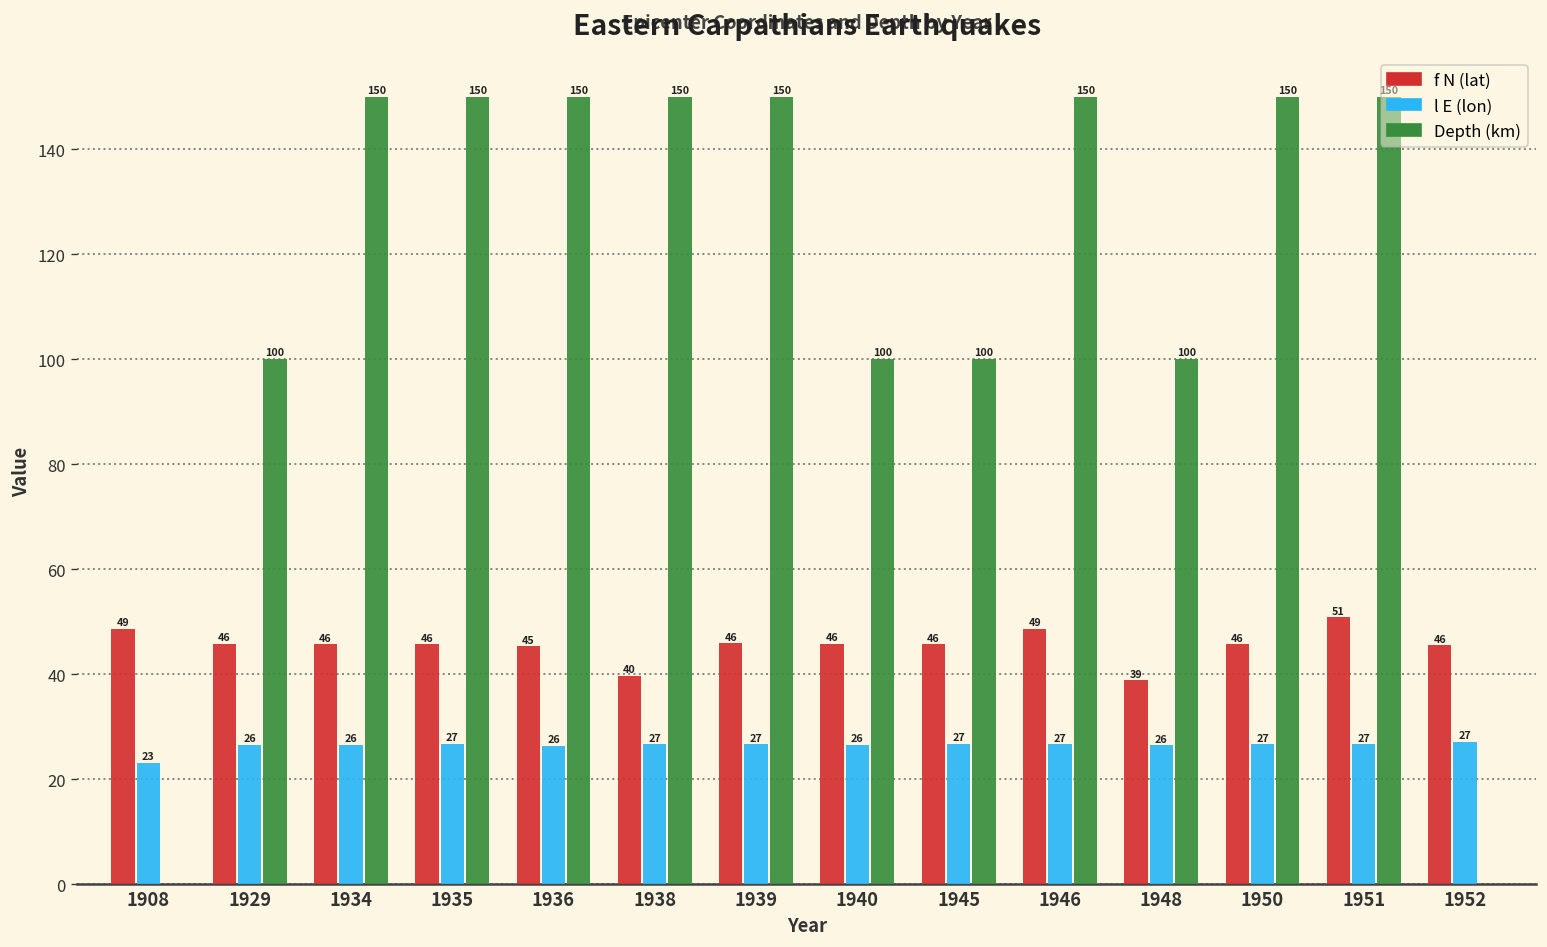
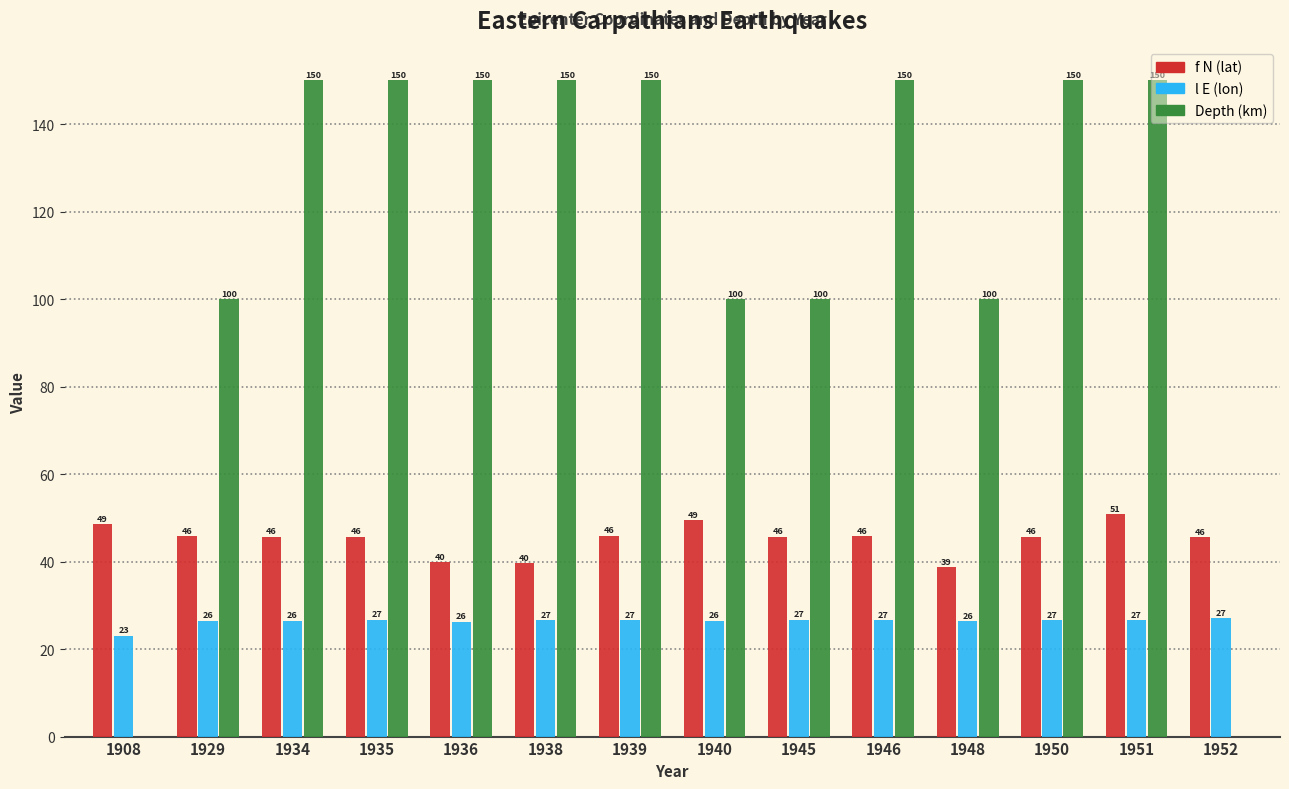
f N (lat), 1936: 45 -> 40
f N (lat), 1940: 46 -> 49
f N (lat), 1946: 49 -> 46
